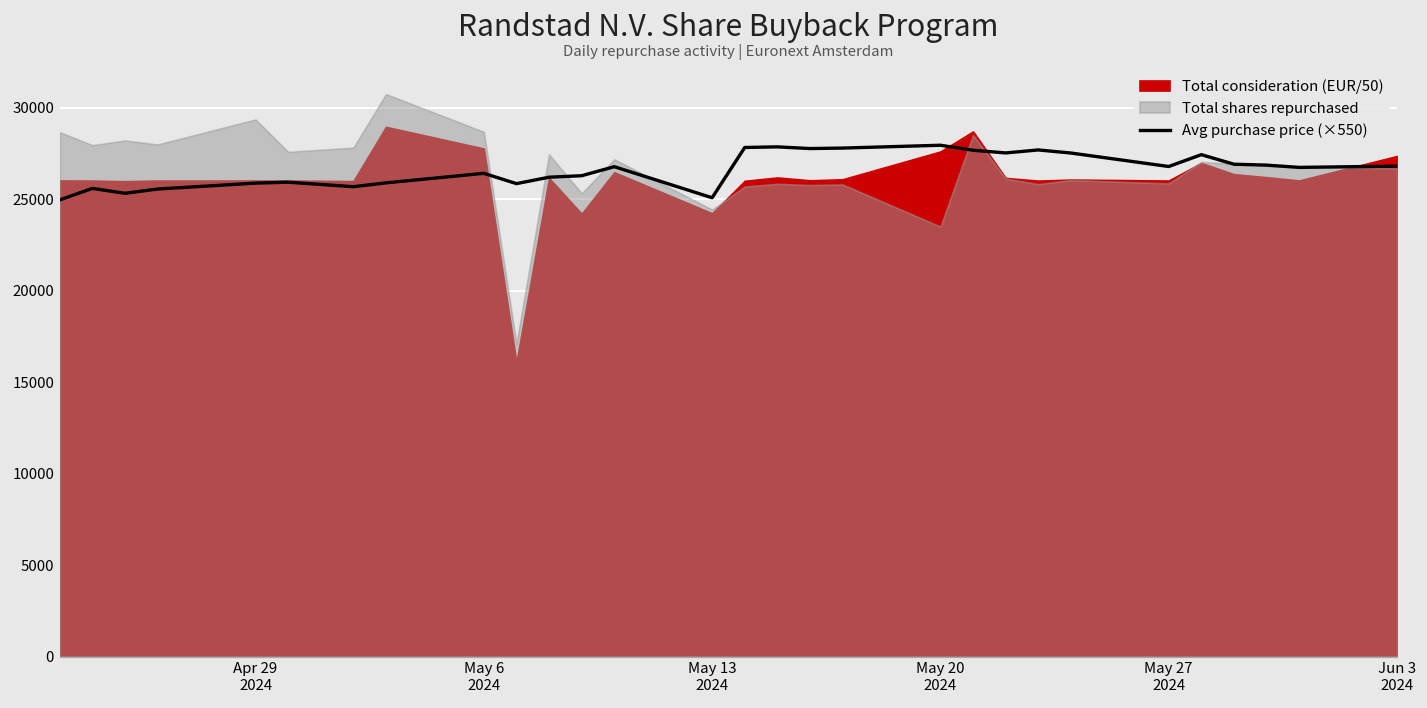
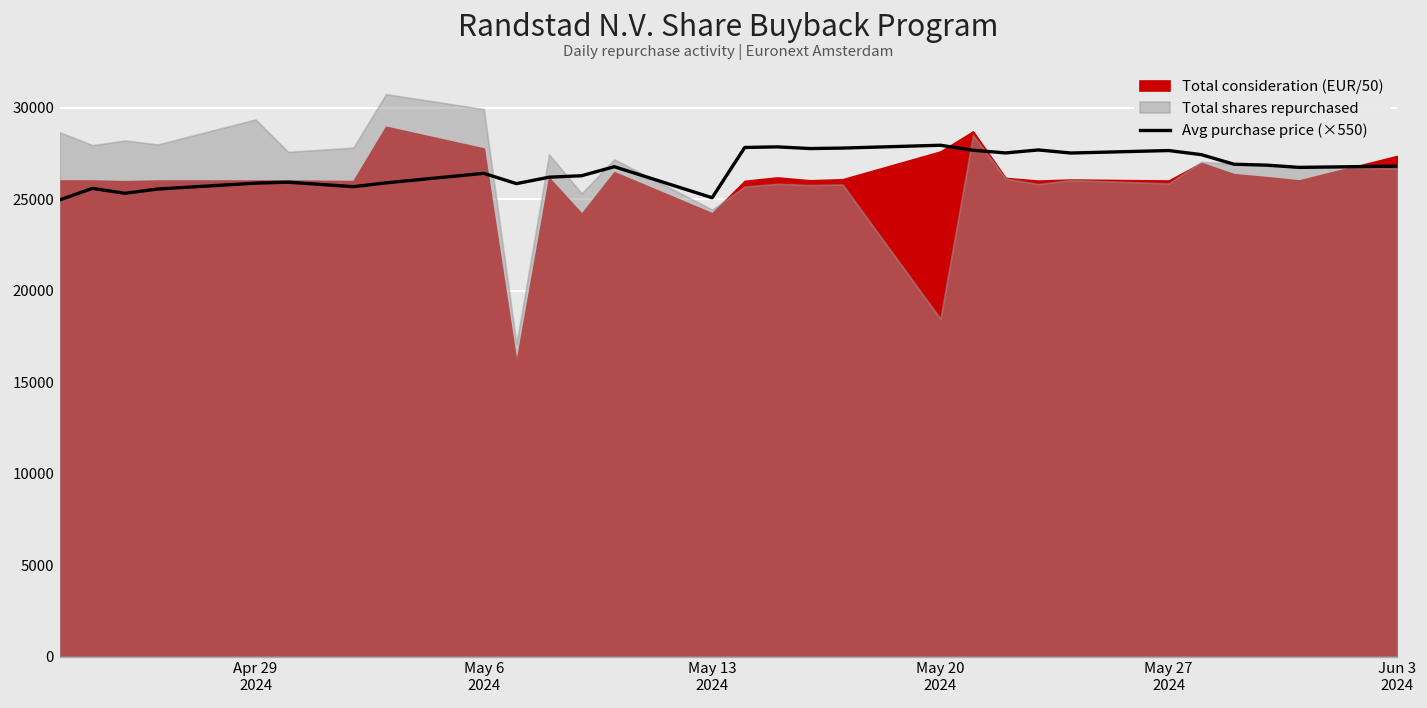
Total shares repurchased, May 6 2024: 28700 -> 29900
Total shares repurchased, May 20 2024: 23500 -> 18500
Avg purchase price (×550), May 27 2024: 26800 -> 27700
